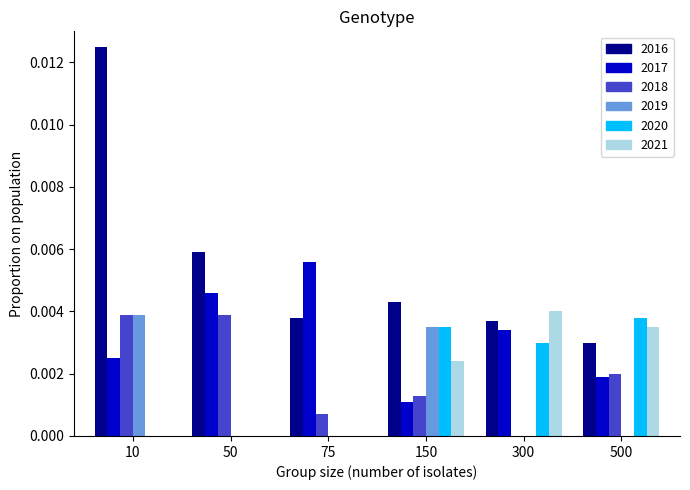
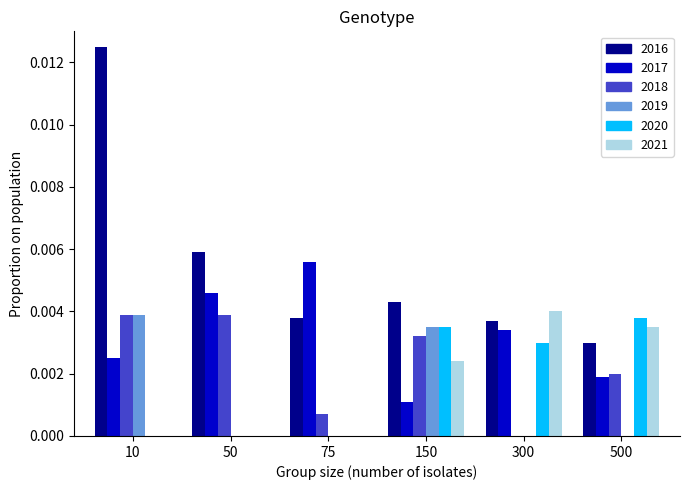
2018, 150: 0.0013 -> 0.0032
